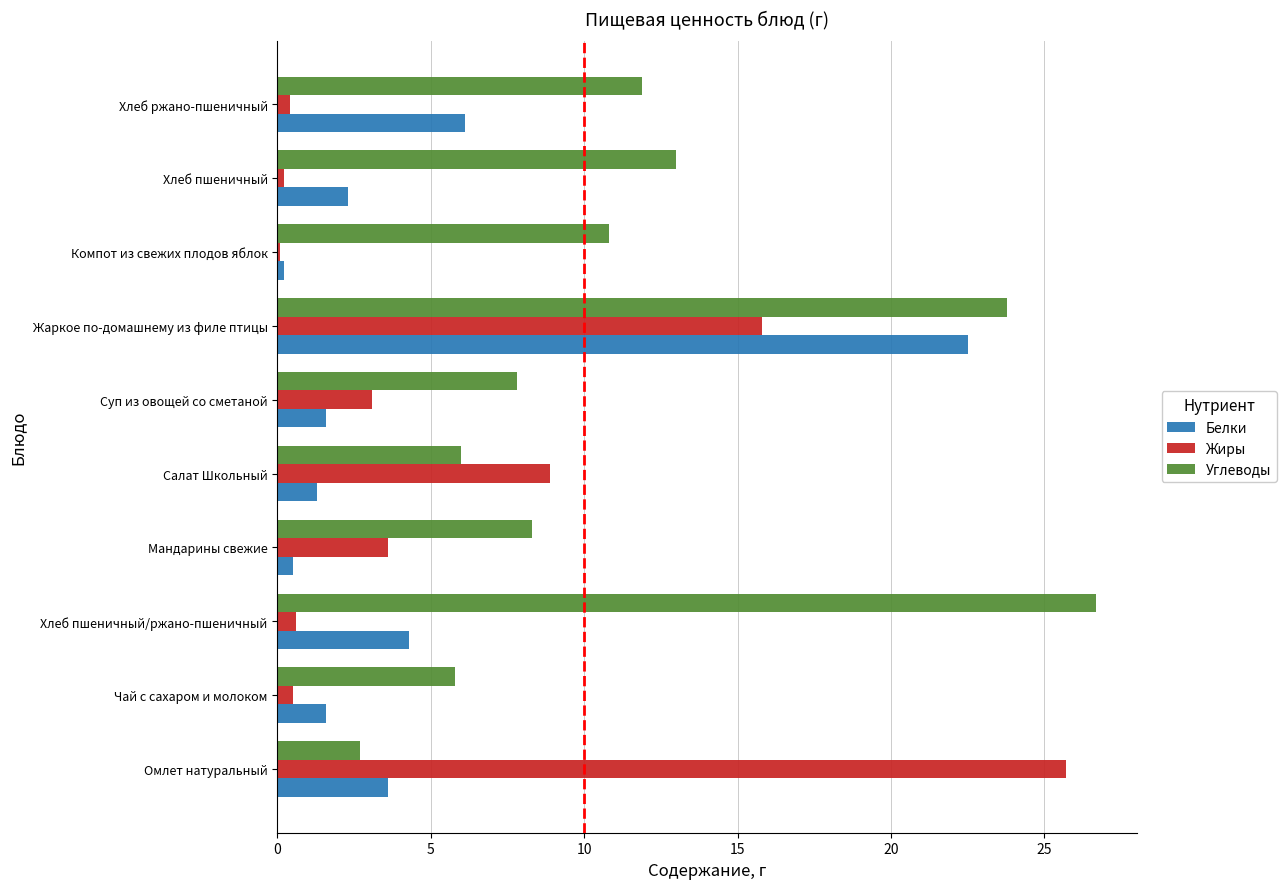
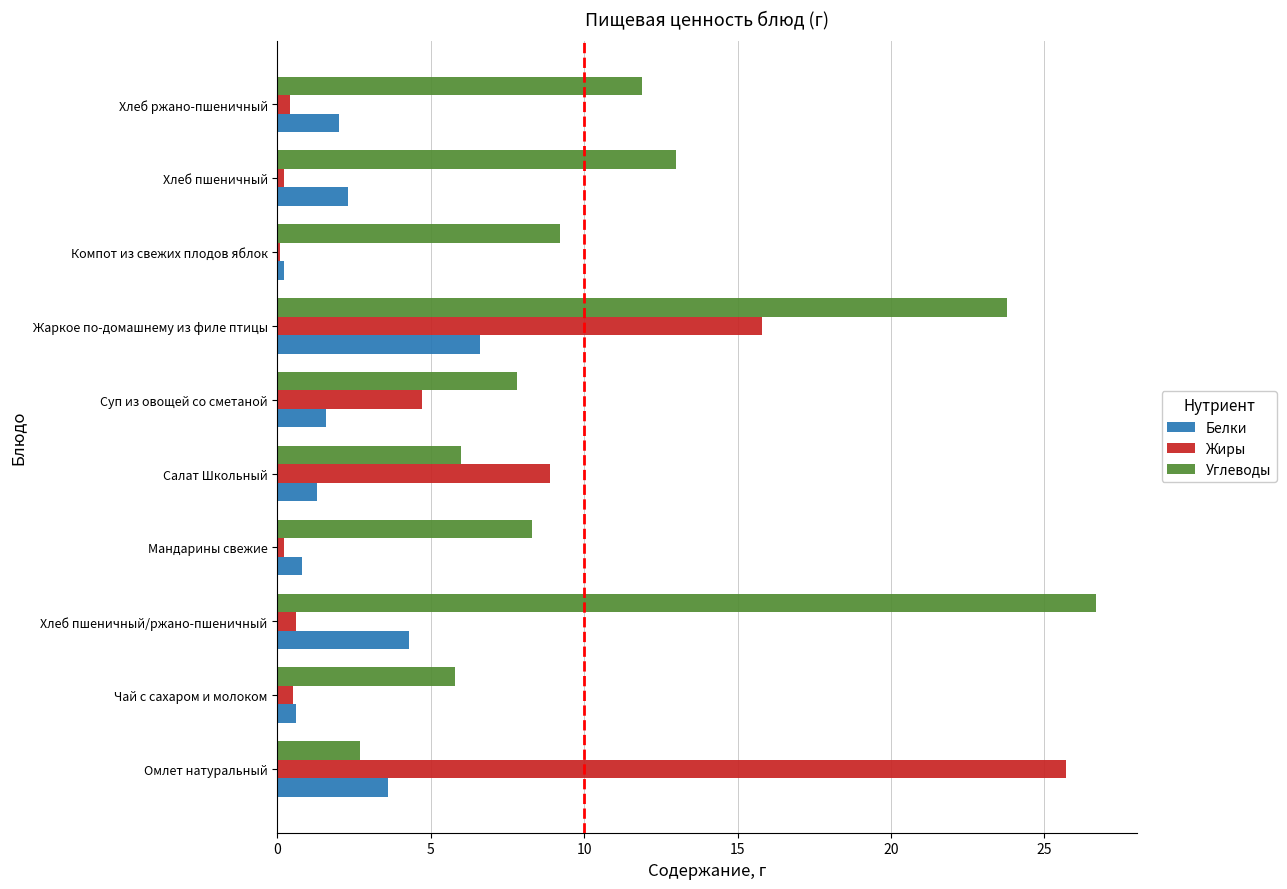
Белки, Хлеб ржано-пшеничный: 6.1 -> 2.0
Углеводы, Компот из свежих плодов яблок: 10.8 -> 9.2
Белки, Жаркое по-домашнему из филе птицы: 22.5 -> 6.6
Жиры, Суп из овощей со сметаной: 3.1 -> 4.7
Жиры, Мандарины свежие: 3.6 -> 0.2
Белки, Мандарины свежие: 0.5 -> 0.8
Белки, Чай с сахаром и молоком: 1.6 -> 0.6
